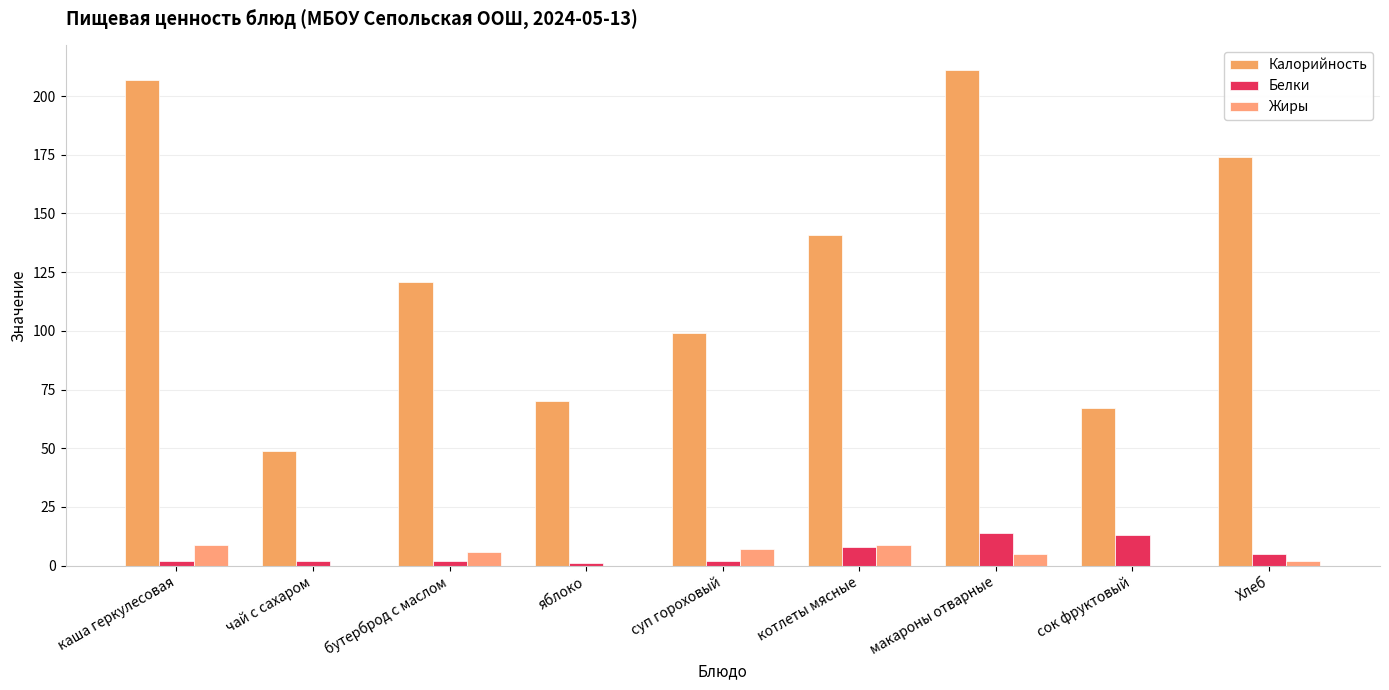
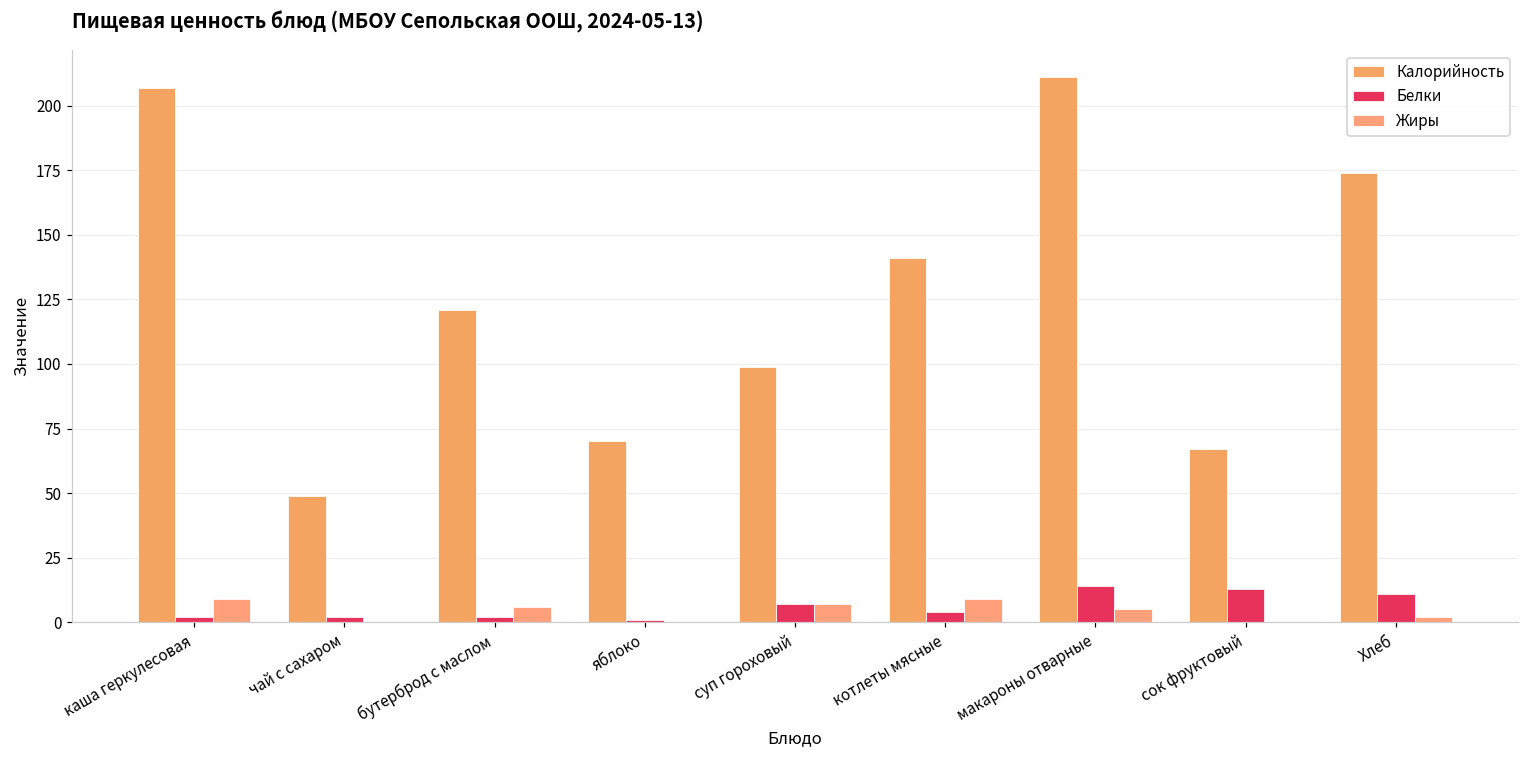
Белки, суп гороховый: 2 -> 7
Белки, котлеты мясные: 8 -> 4
Белки, Хлеб: 5 -> 11
